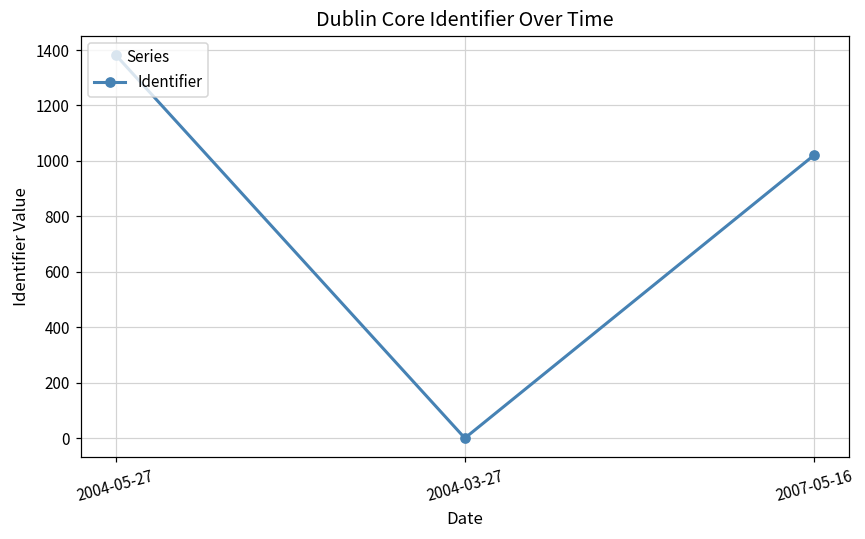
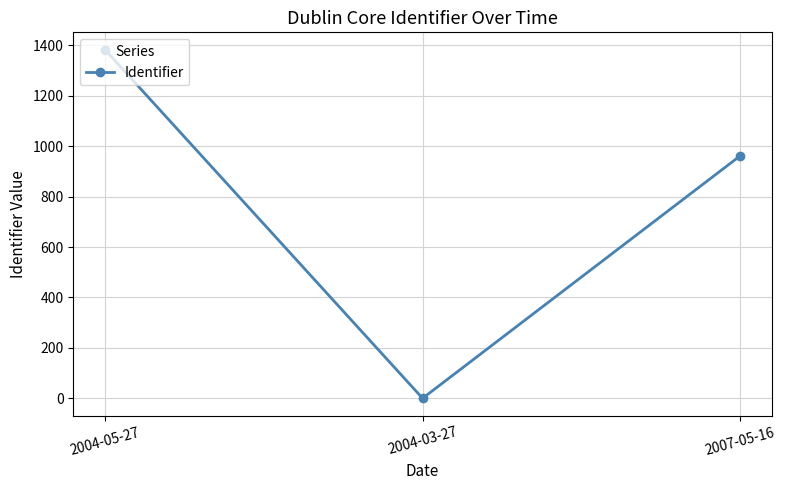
2007-05-16: 1020 -> 960
